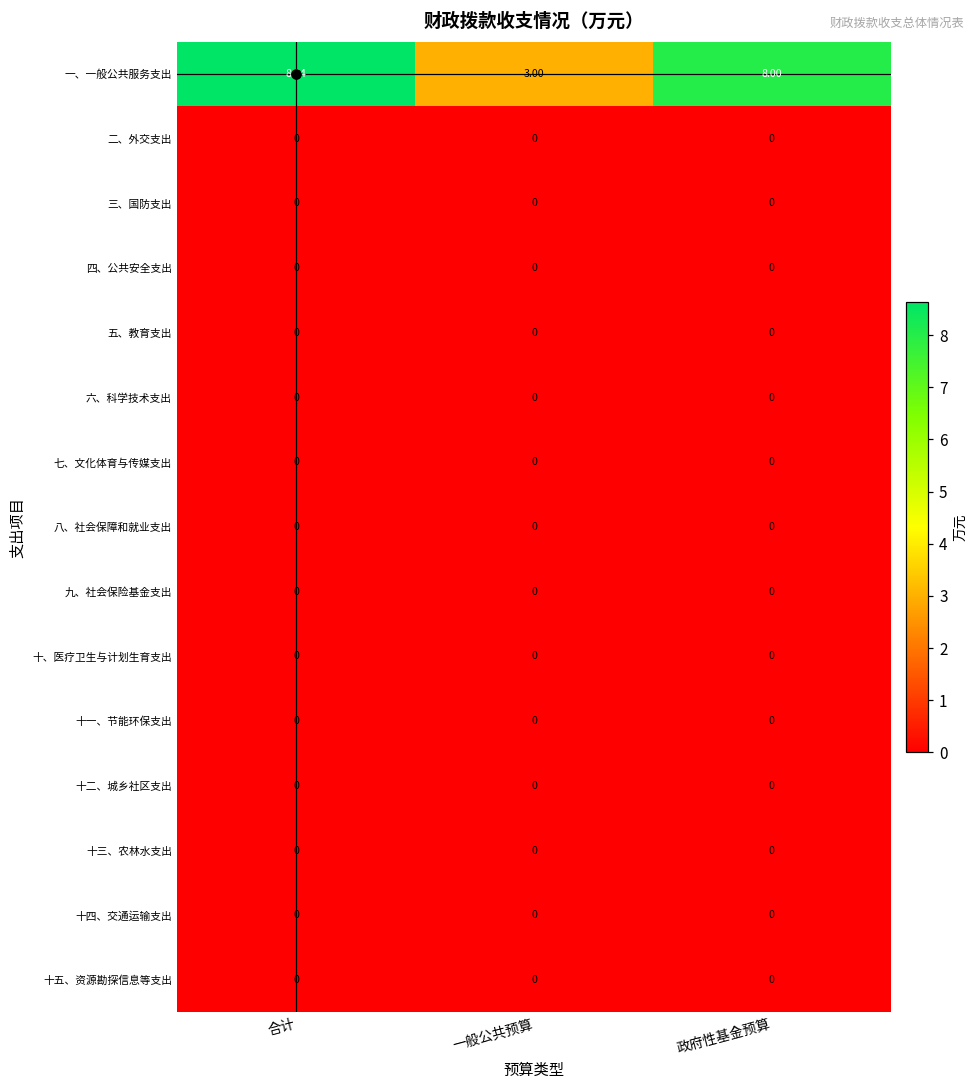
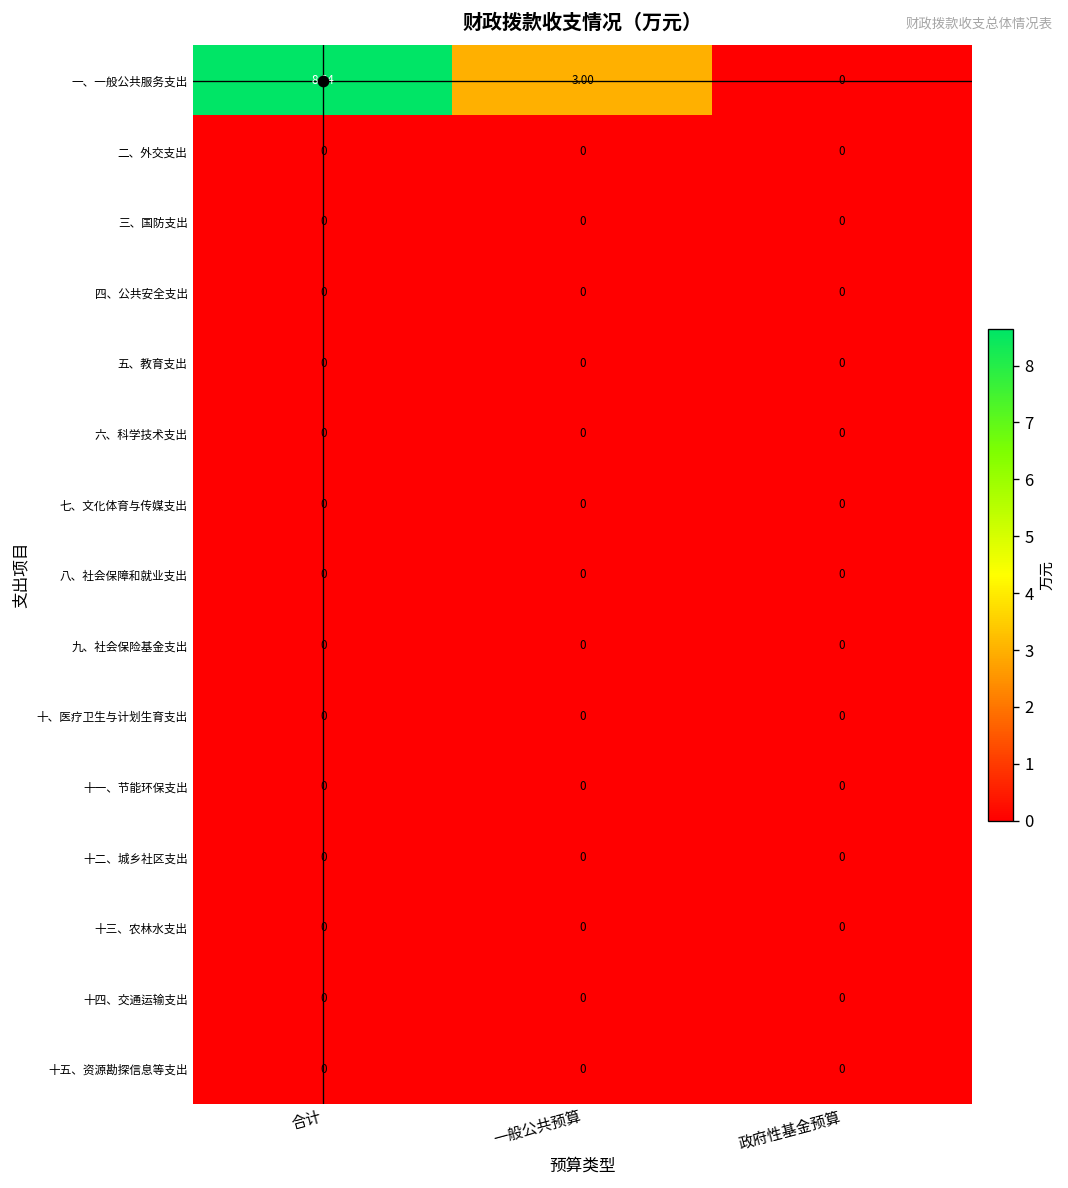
一、一般公共服务支出, 政府性基金预算: 8.00 -> 0
